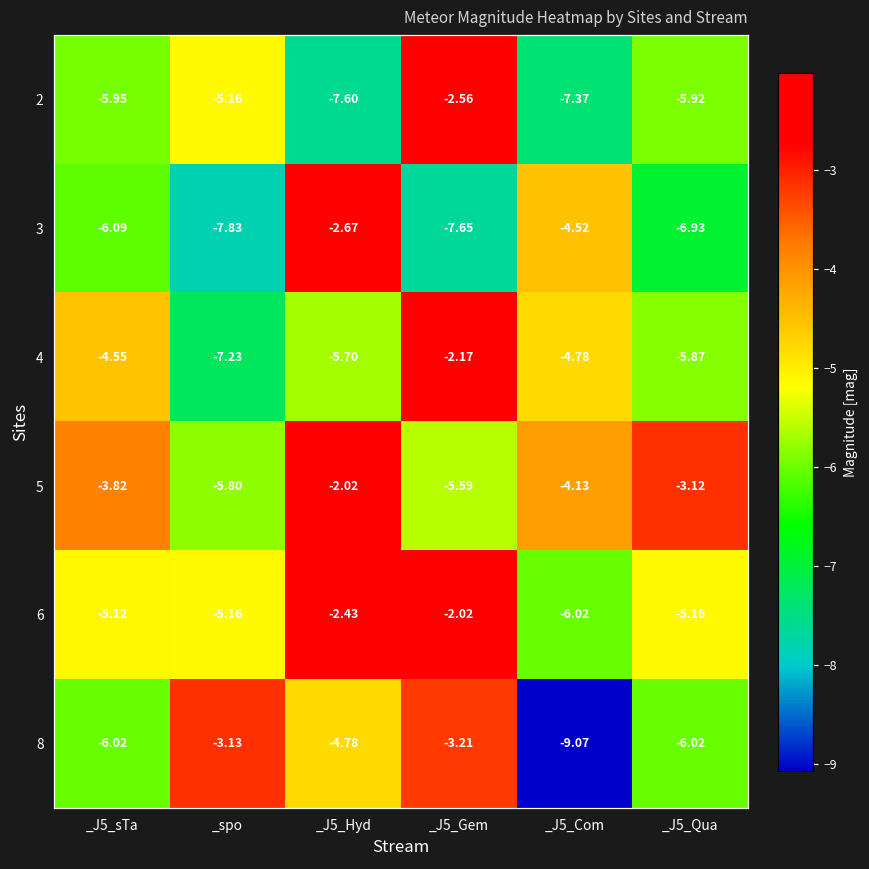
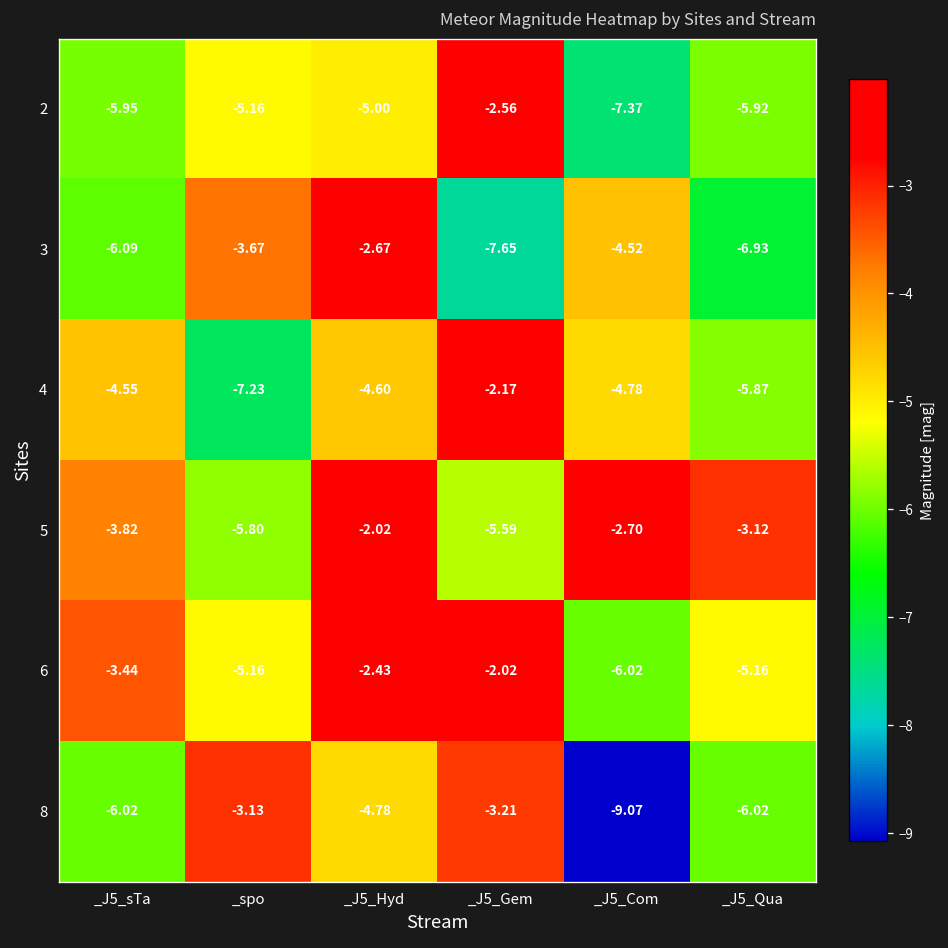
2, _J5_Hyd: -7.60 -> -5.00
3, _spo: -7.83 -> -3.67
4, _J5_Hyd: -5.70 -> -4.60
5, _J5_Com: -4.13 -> -2.70
6, _J5_sTa: -5.12 -> -3.44
